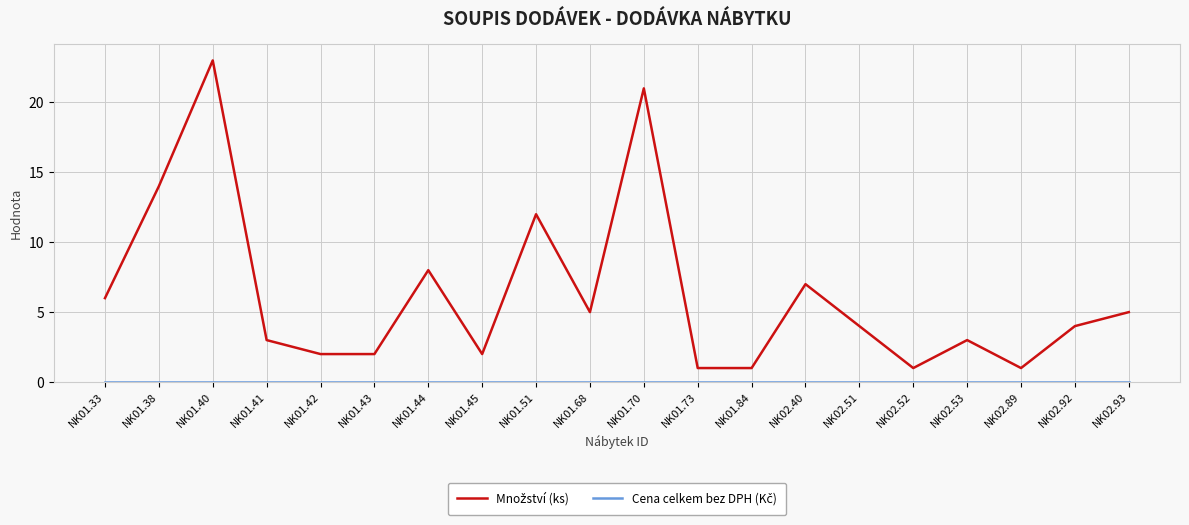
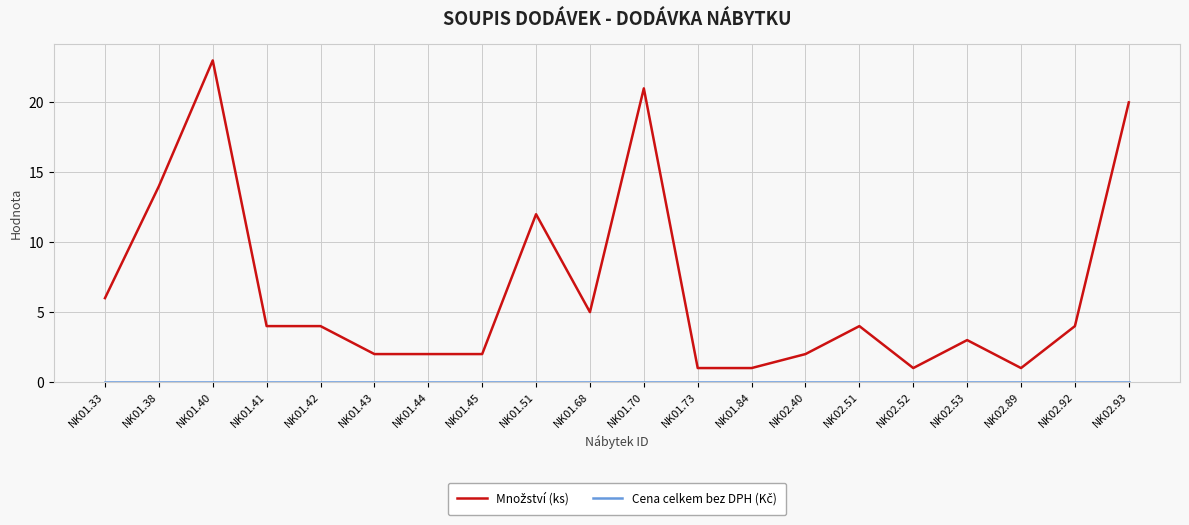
Množství (ks), NK01.41: 3 -> 4
Množství (ks), NK01.42: 2 -> 4
Množství (ks), NK01.44: 8 -> 2
Množství (ks), NK02.40: 7 -> 2
Množství (ks), NK02.93: 5 -> 20
